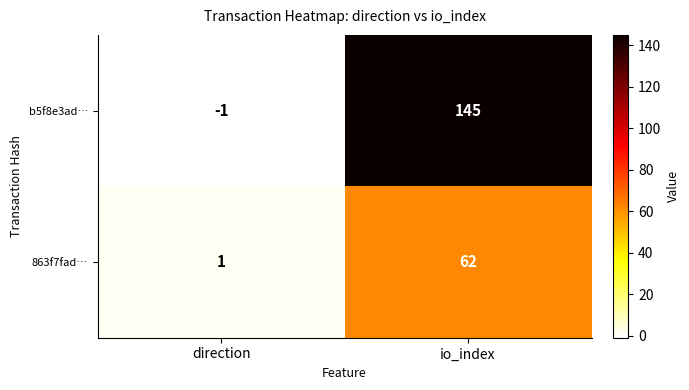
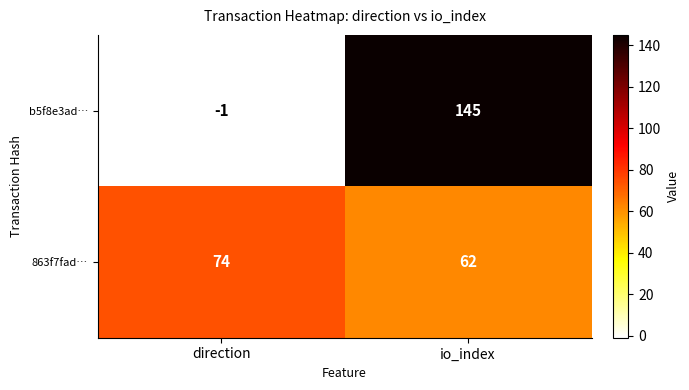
863f7fad…, direction: 1 -> 74
